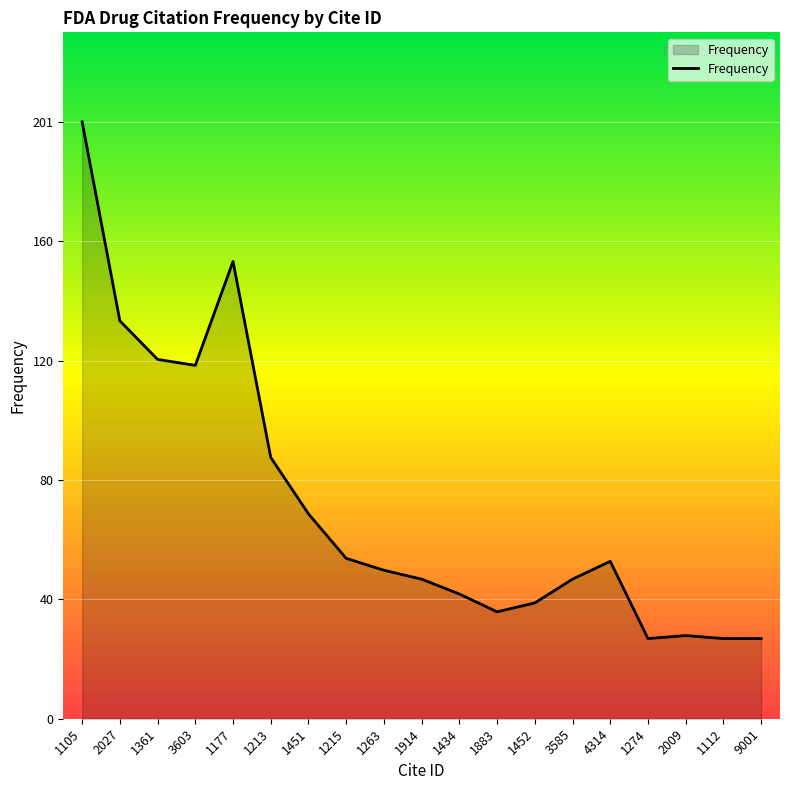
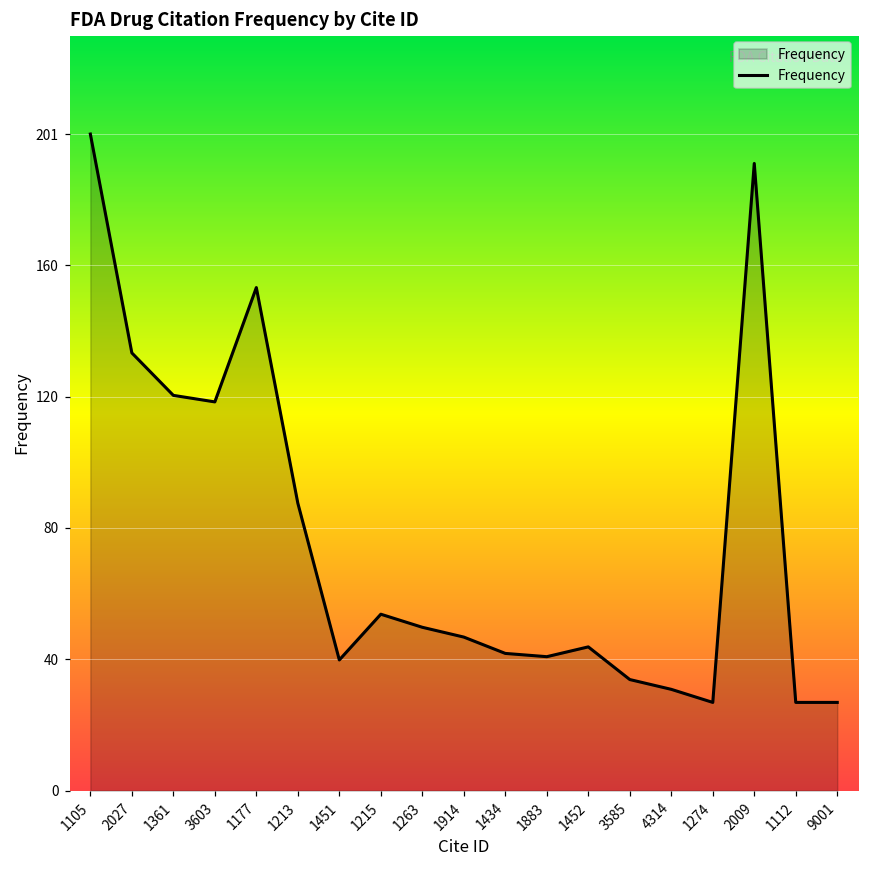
1451: 69 -> 40
1883: 36 -> 41
1452: 39 -> 44
3585: 47 -> 34
4314: 53 -> 31
2009: 28 -> 192
